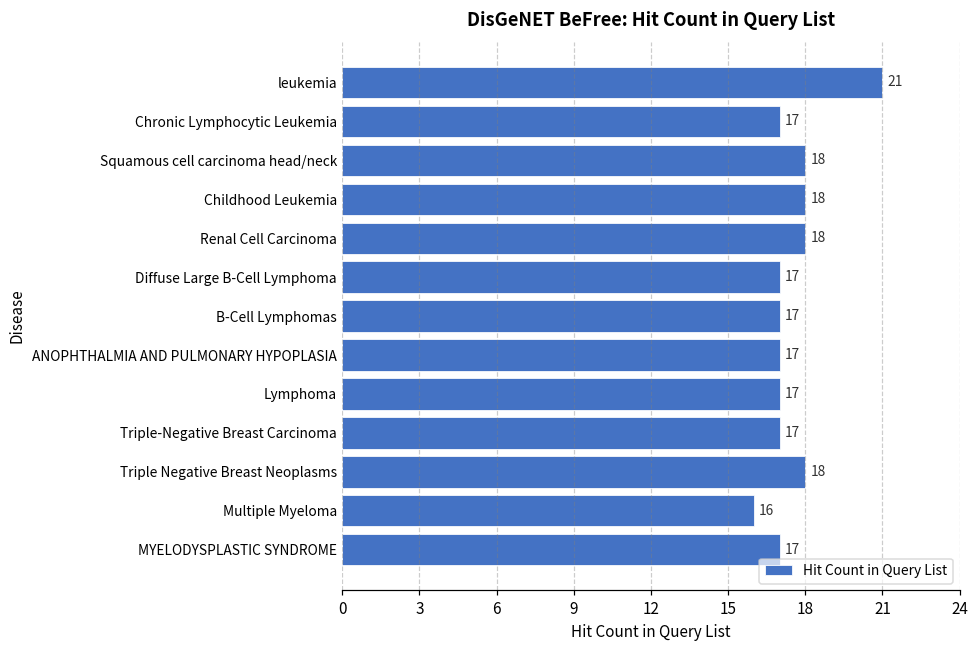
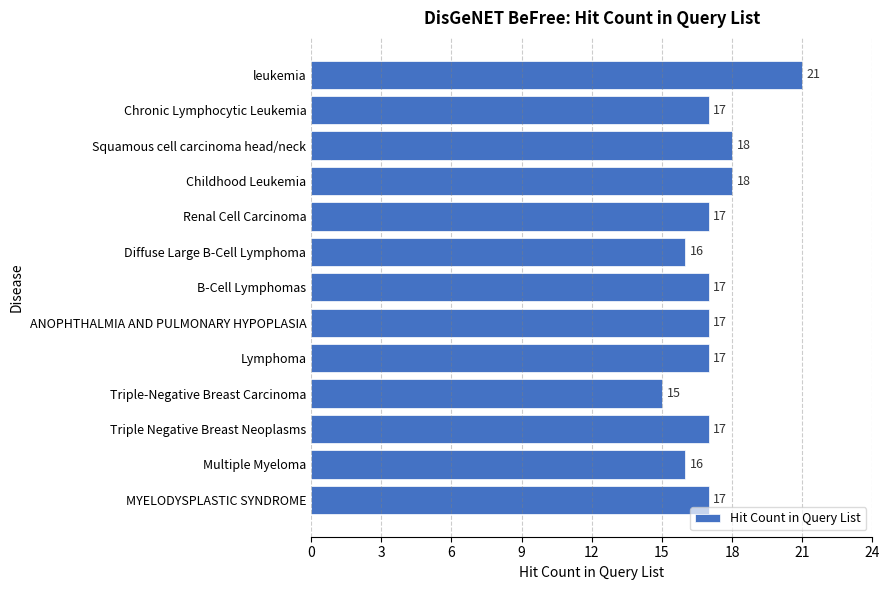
Renal Cell Carcinoma: 18 -> 17
Diffuse Large B-Cell Lymphoma: 17 -> 16
Triple-Negative Breast Carcinoma: 17 -> 15
Triple Negative Breast Neoplasms: 18 -> 17
